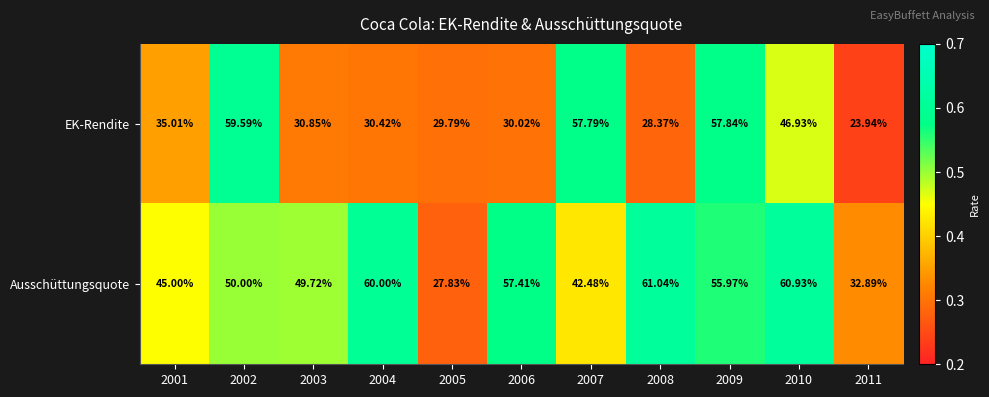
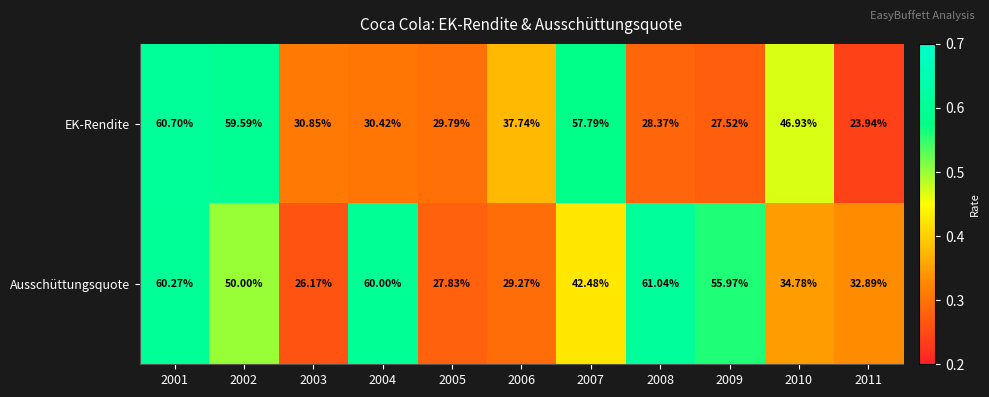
EK-Rendite, 2001: 35.01% -> 60.70%
EK-Rendite, 2006: 30.02% -> 37.74%
EK-Rendite, 2009: 57.84% -> 27.52%
Ausschüttungsquote, 2001: 45.00% -> 60.27%
Ausschüttungsquote, 2003: 49.72% -> 26.17%
Ausschüttungsquote, 2006: 57.41% -> 29.27%
Ausschüttungsquote, 2010: 60.93% -> 34.78%
